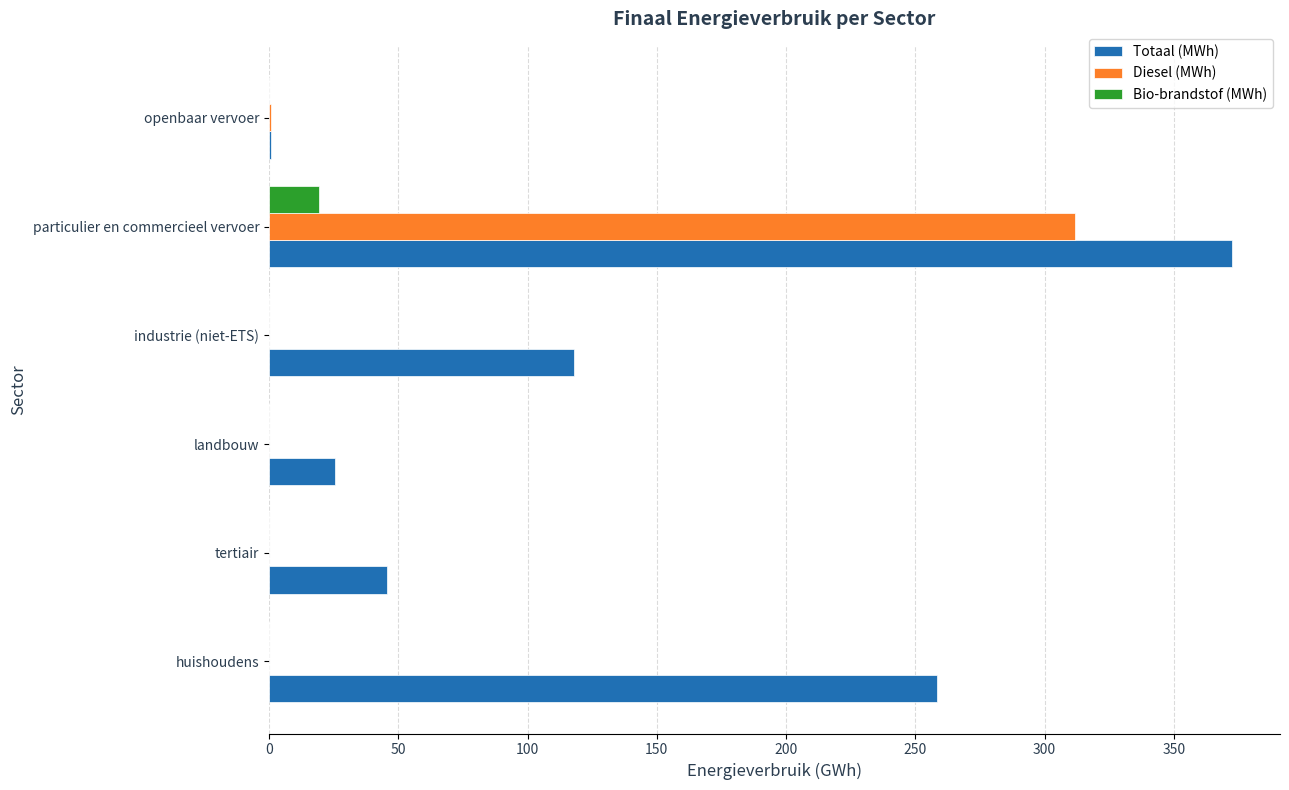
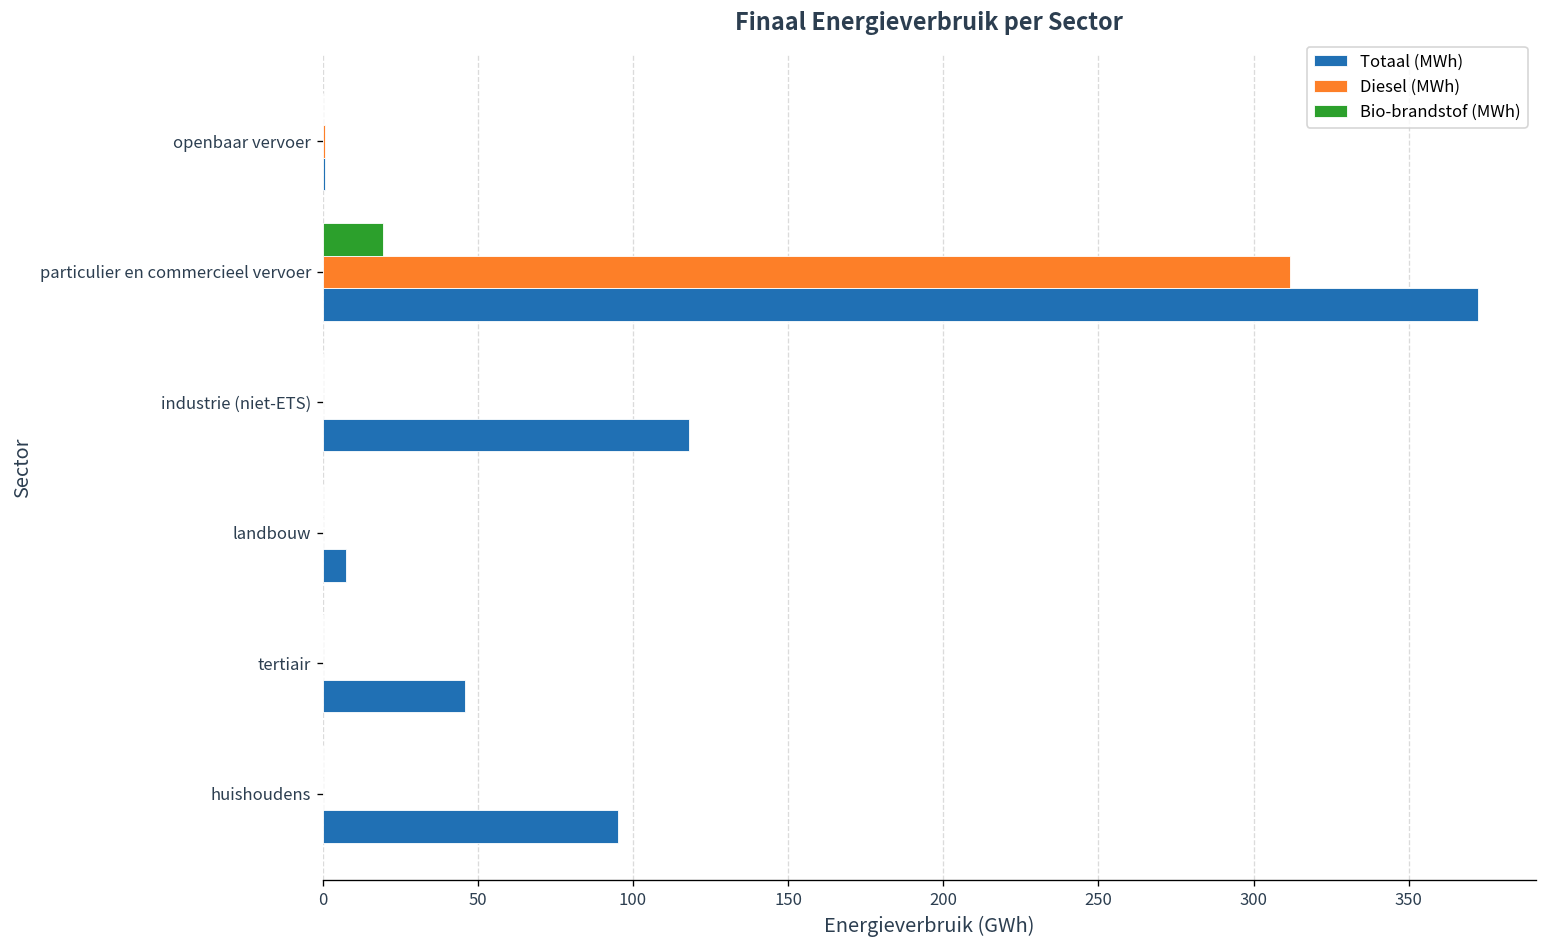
Totaal (MWh), landbouw: 26 -> 8
Totaal (MWh), huishoudens: 258 -> 95
